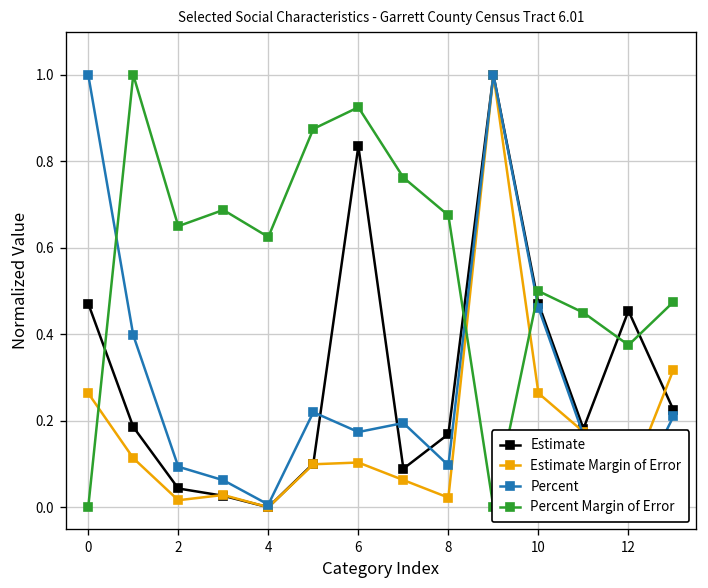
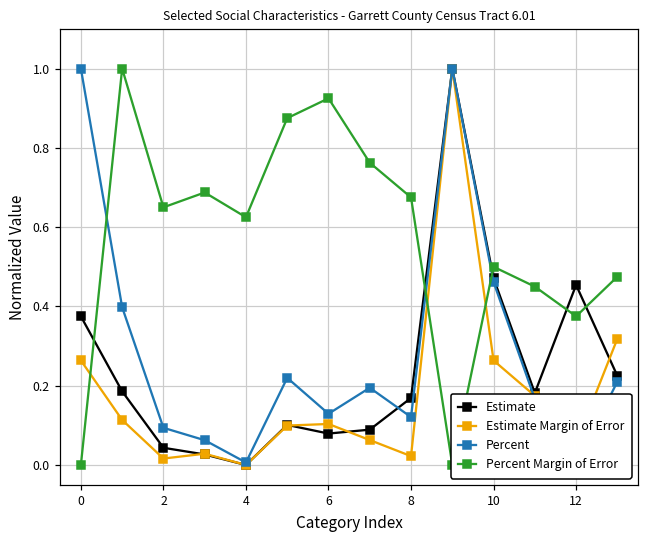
Estimate, 0: 0.47 -> 0.37
Estimate, 6: 0.84 -> 0.08
Percent, 6: 0.17 -> 0.13
Percent, 8: 0.10 -> 0.12
